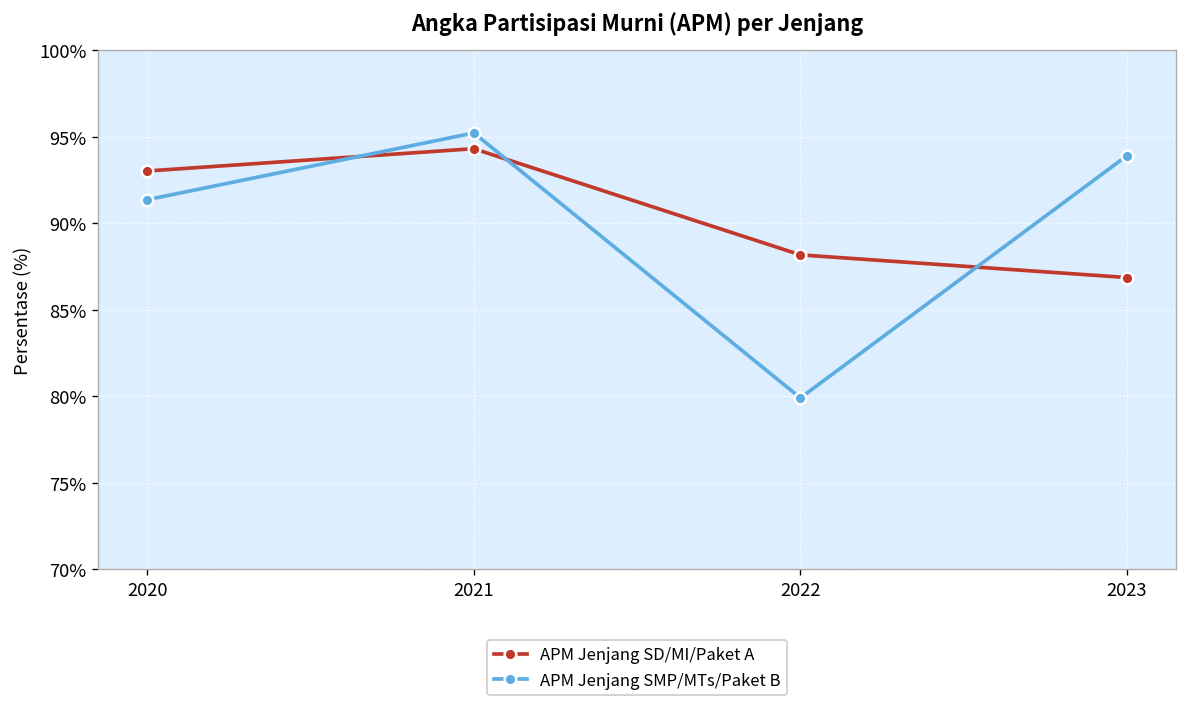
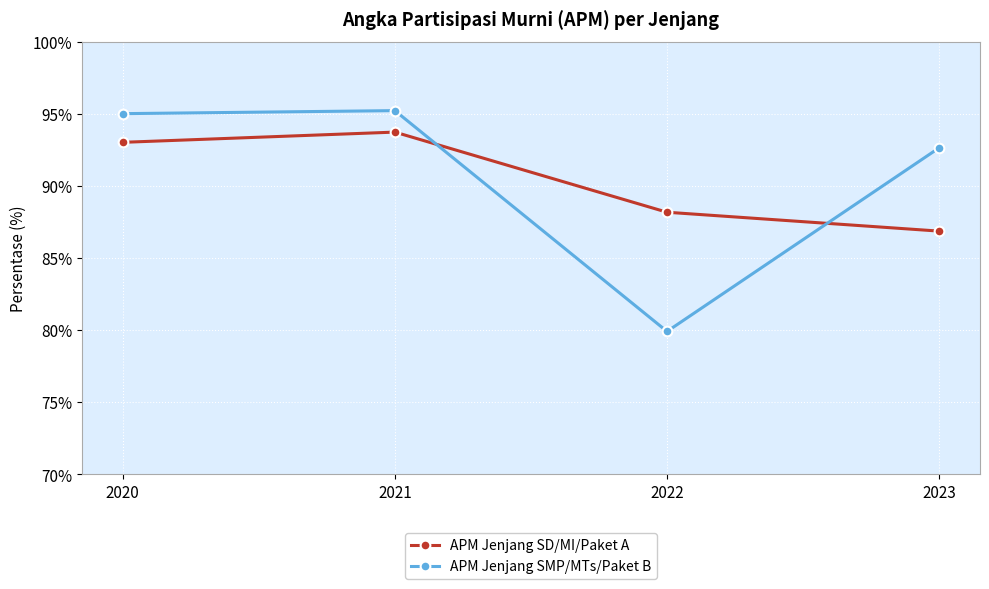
APM Jenjang SMP/MTs/Paket B, 2020: 91.4% -> 95.0%
APM Jenjang SD/MI/Paket A, 2021: 94.3% -> 93.7%
APM Jenjang SMP/MTs/Paket B, 2023: 93.9% -> 92.6%
